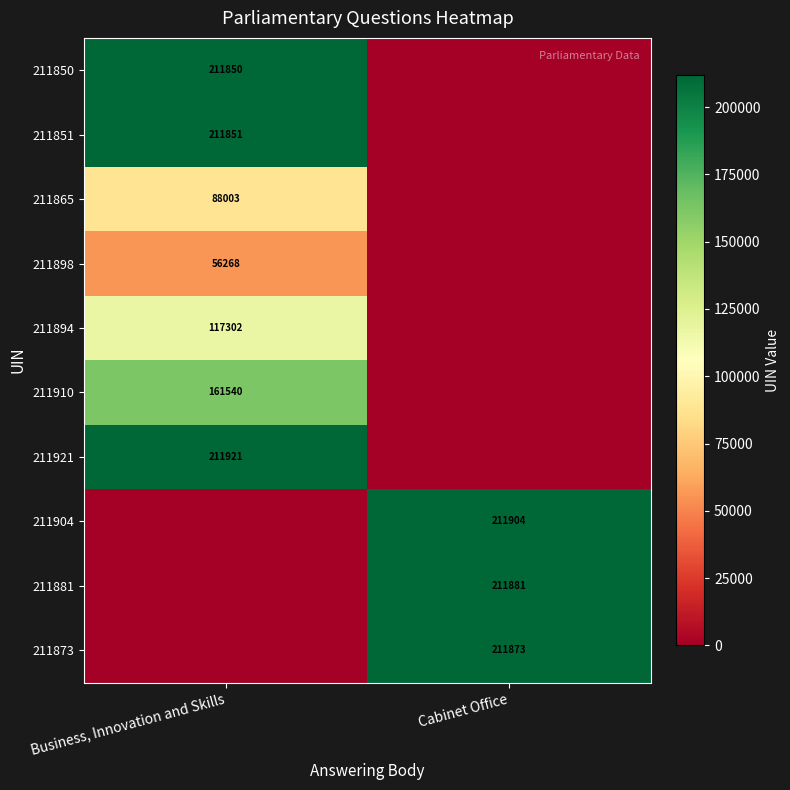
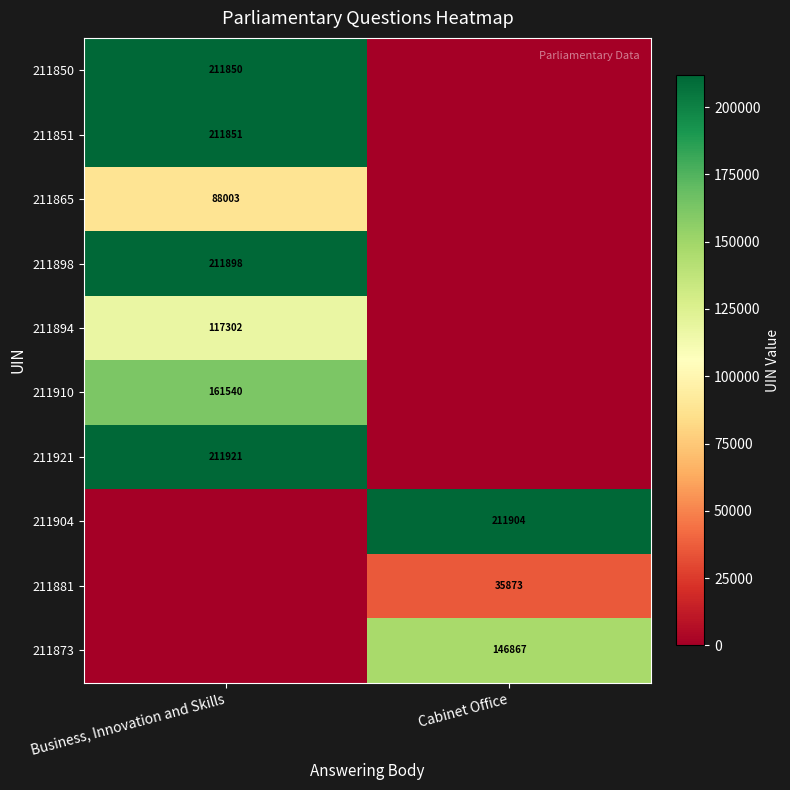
211898, Business, Innovation and Skills: 56268 -> 211898
211881, Cabinet Office: 211881 -> 35873
211873, Cabinet Office: 211873 -> 146867
